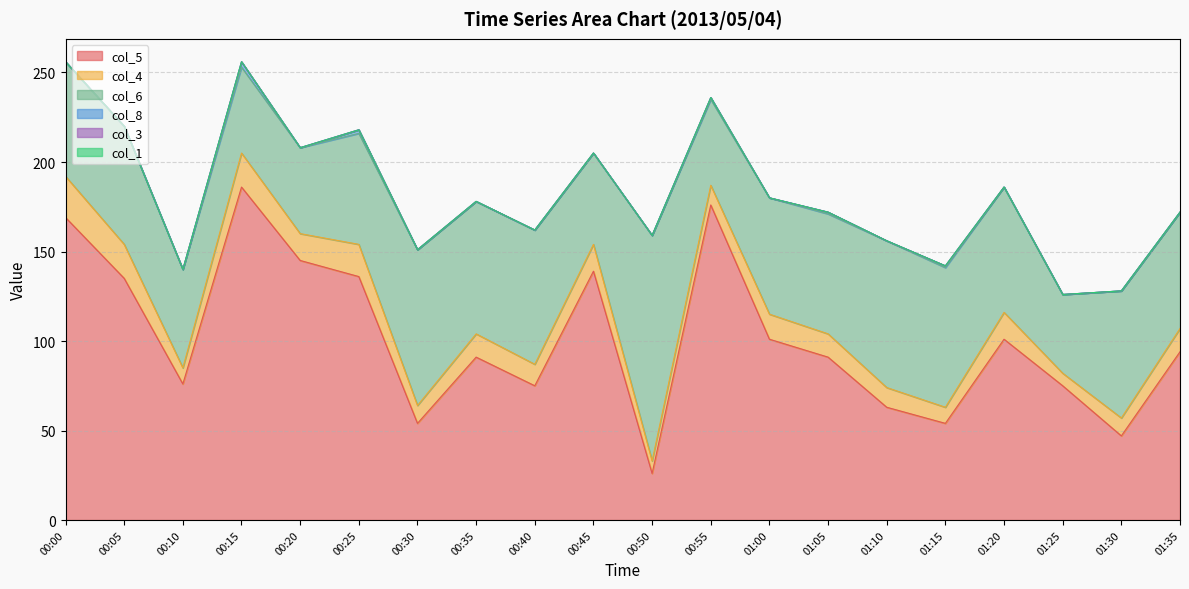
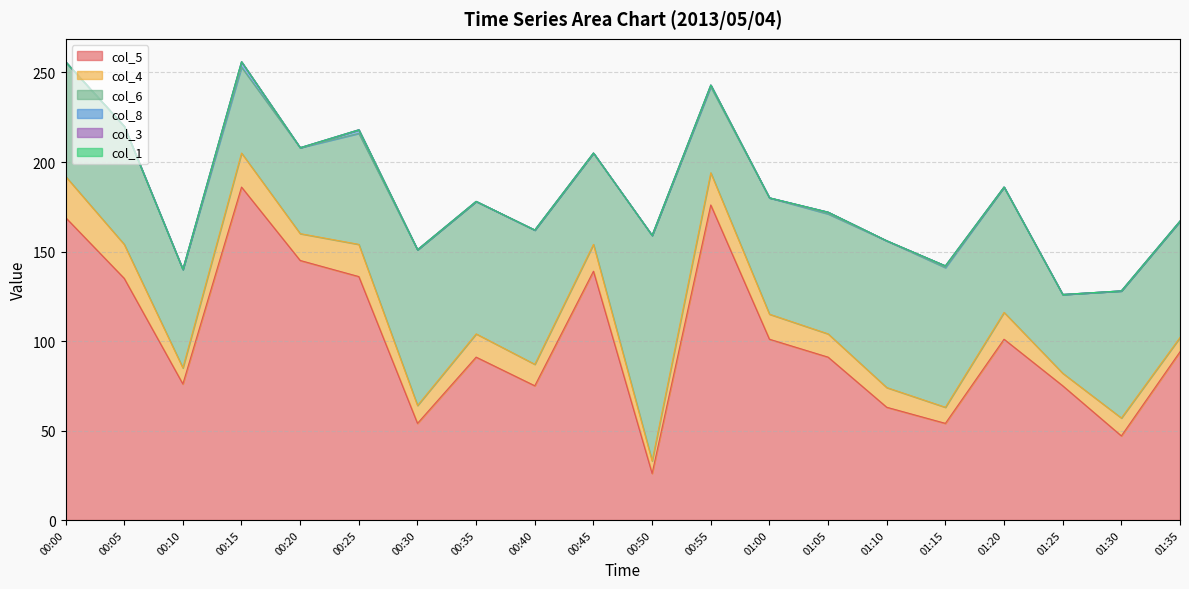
col_4, 00:55: 11 -> 18
col_4, 01:35: 13 -> 8
